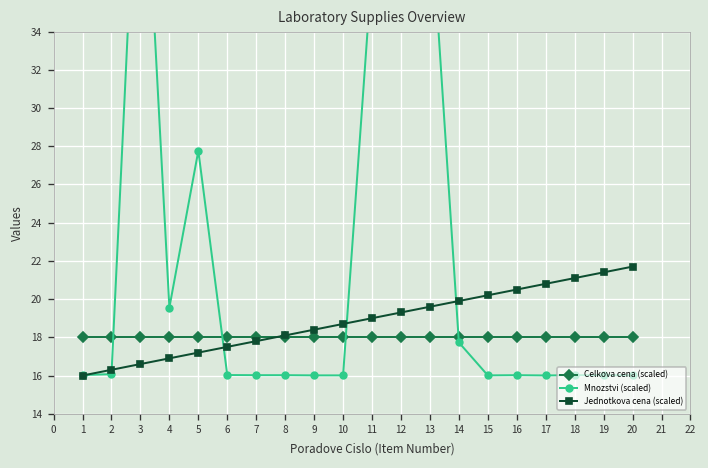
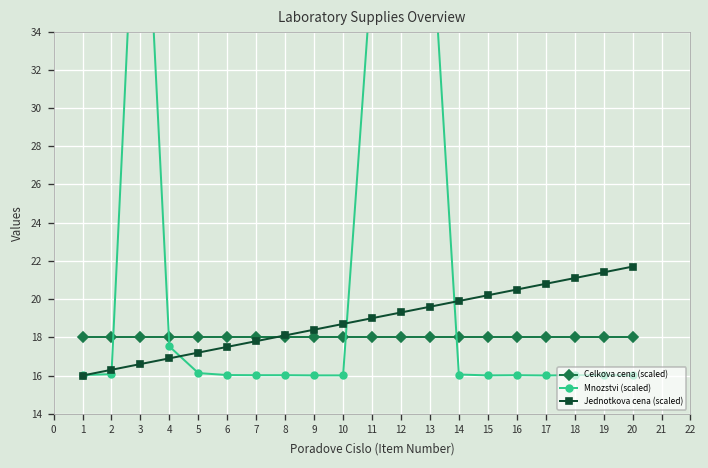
Mnozstvi (scaled), 4: 19.6 -> 17.5
Mnozstvi (scaled), 5: 27.8 -> 16.1
Mnozstvi (scaled), 14: 17.7 -> 16.1
